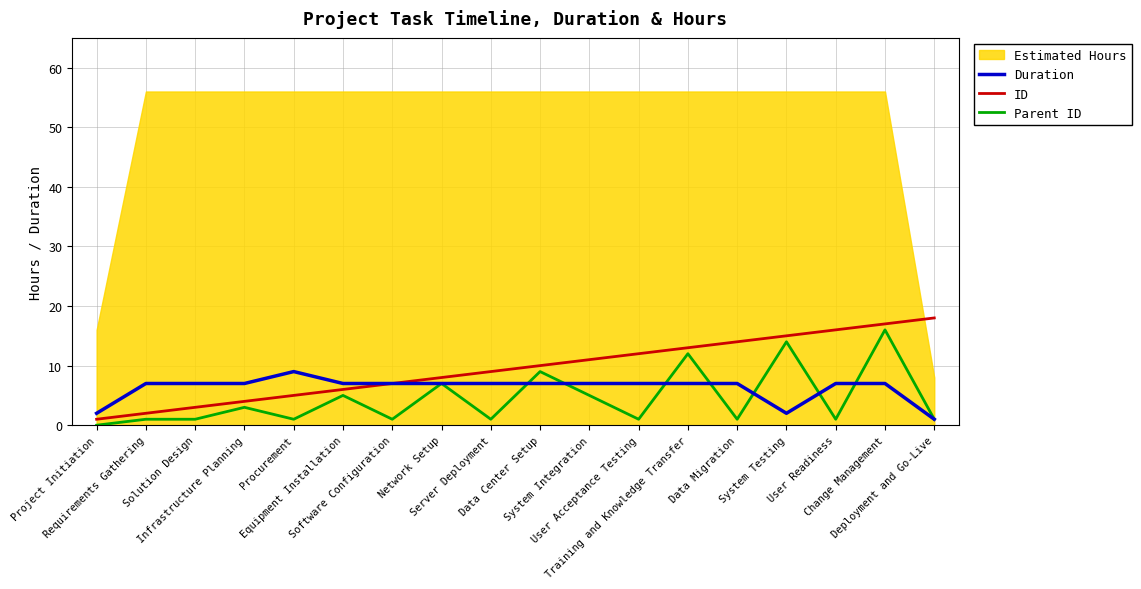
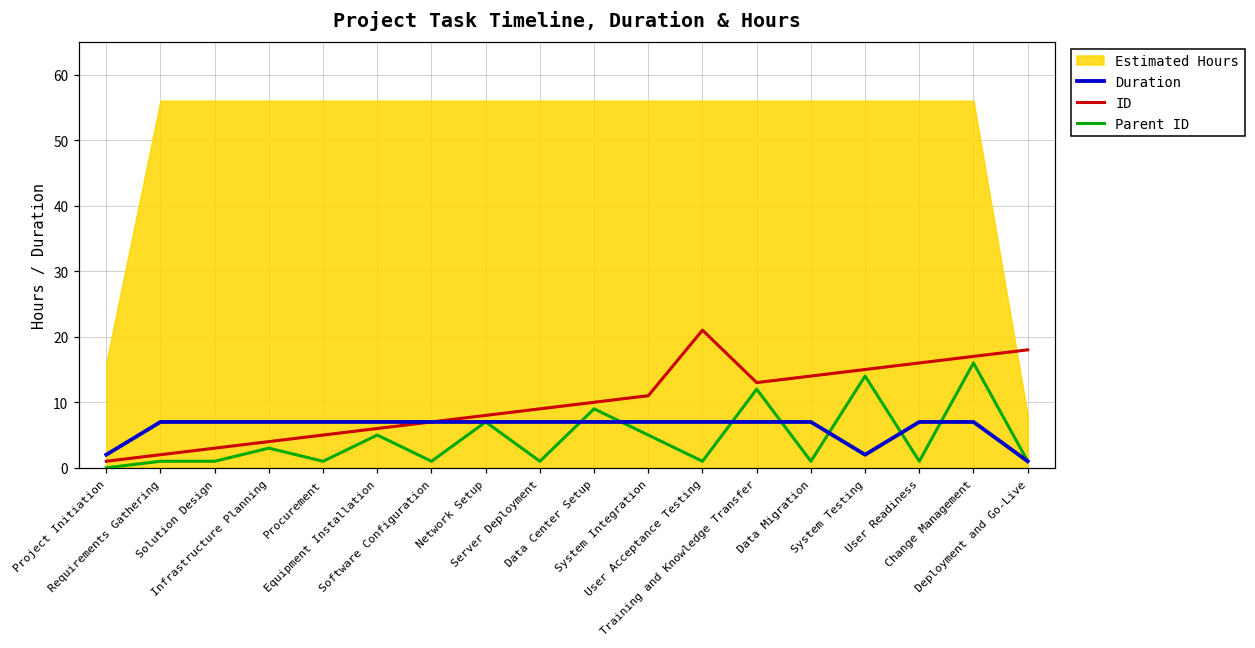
Duration, Procurement: 9 -> 7
ID, User Acceptance Testing: 12 -> 21
